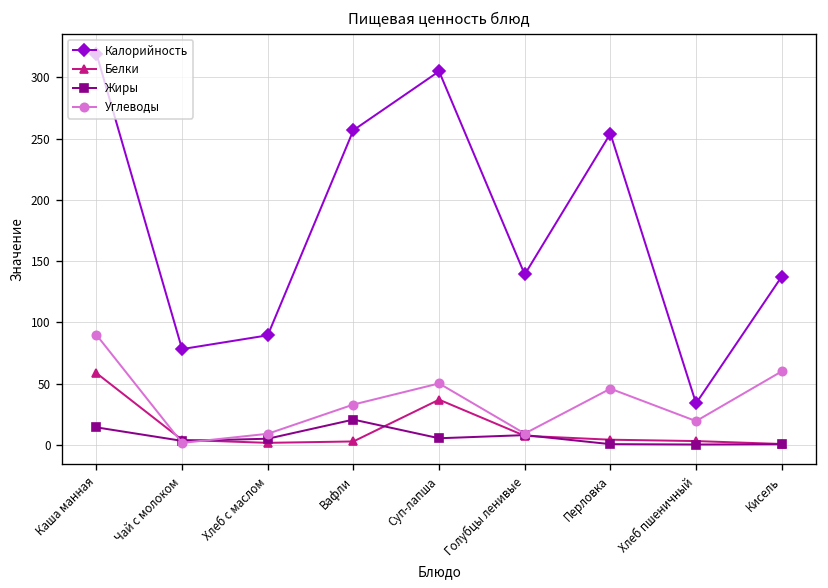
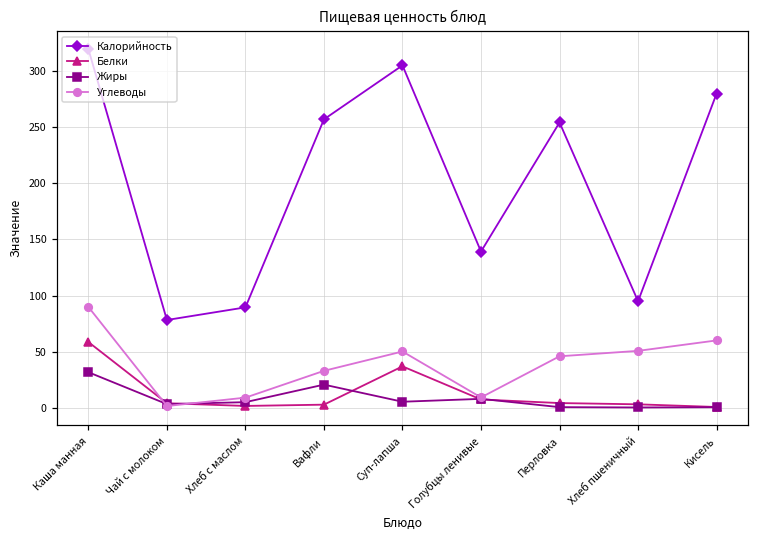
Жиры, Каша манная: 14 -> 32
Калорийность, Хлеб пшеничный: 34 -> 95
Углеводы, Хлеб пшеничный: 20 -> 51
Калорийность, Кисель: 138 -> 280
